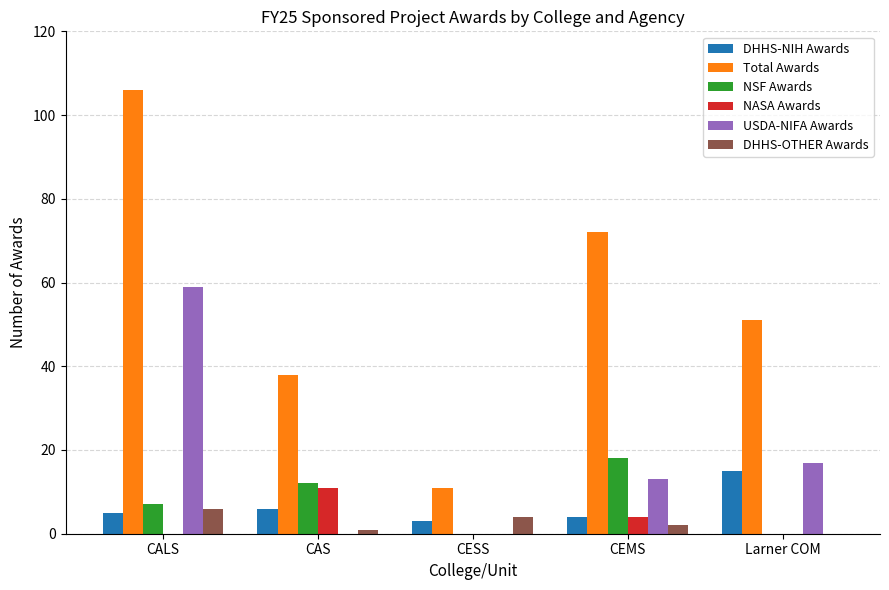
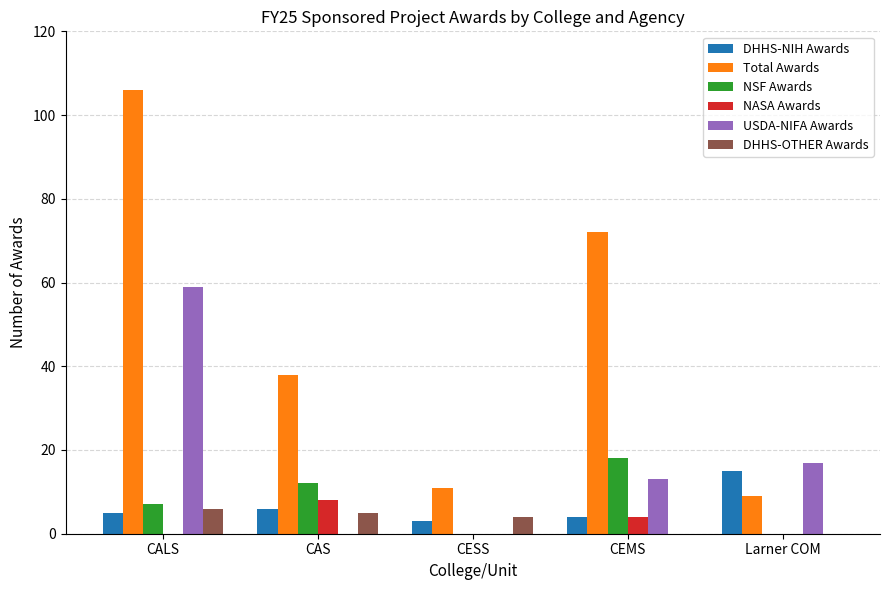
NASA Awards, CAS: 11 -> 8
DHHS-OTHER Awards, CAS: 1 -> 5
DHHS-OTHER Awards, CEMS: 2 -> 0
Total Awards, Larner COM: 51 -> 9
